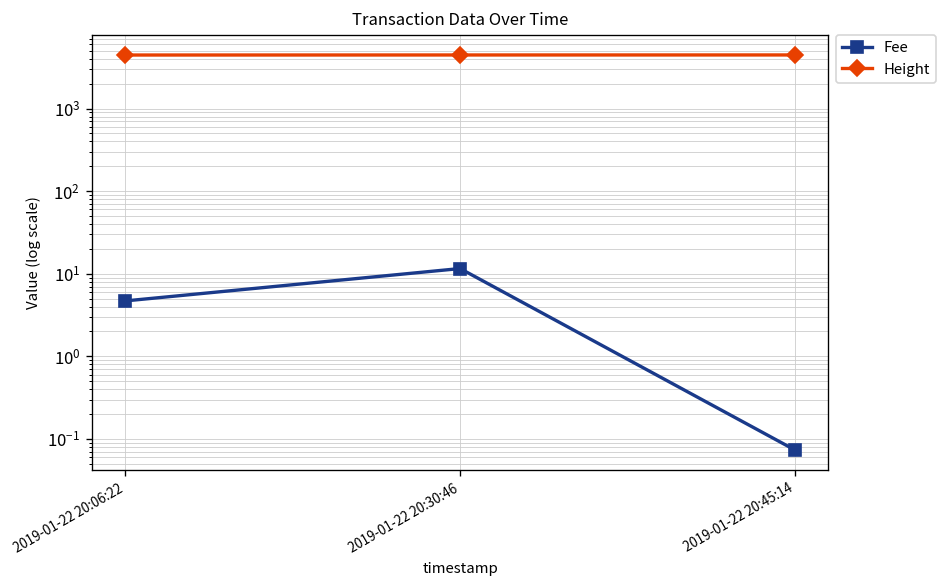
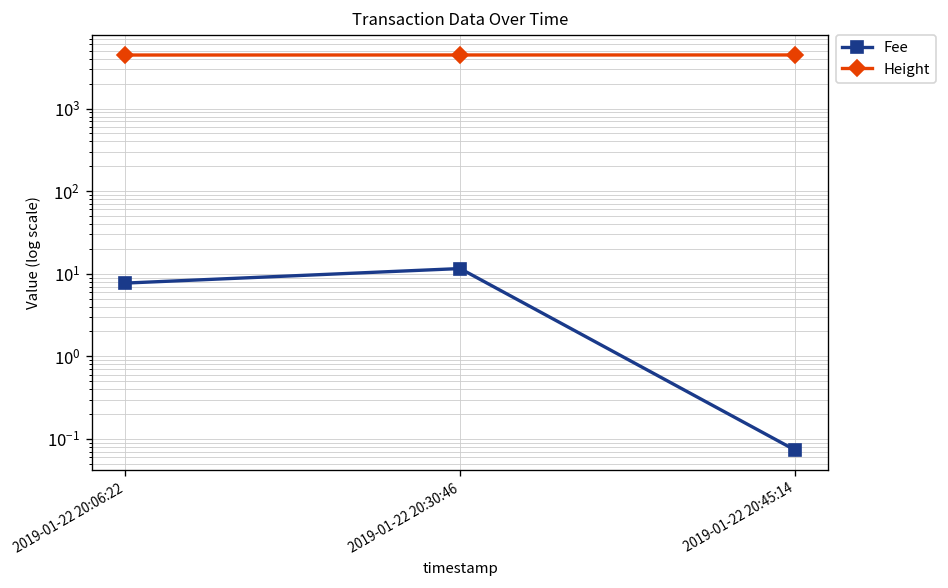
Fee, 2019-01-22 20:06:22: 5 -> 8
